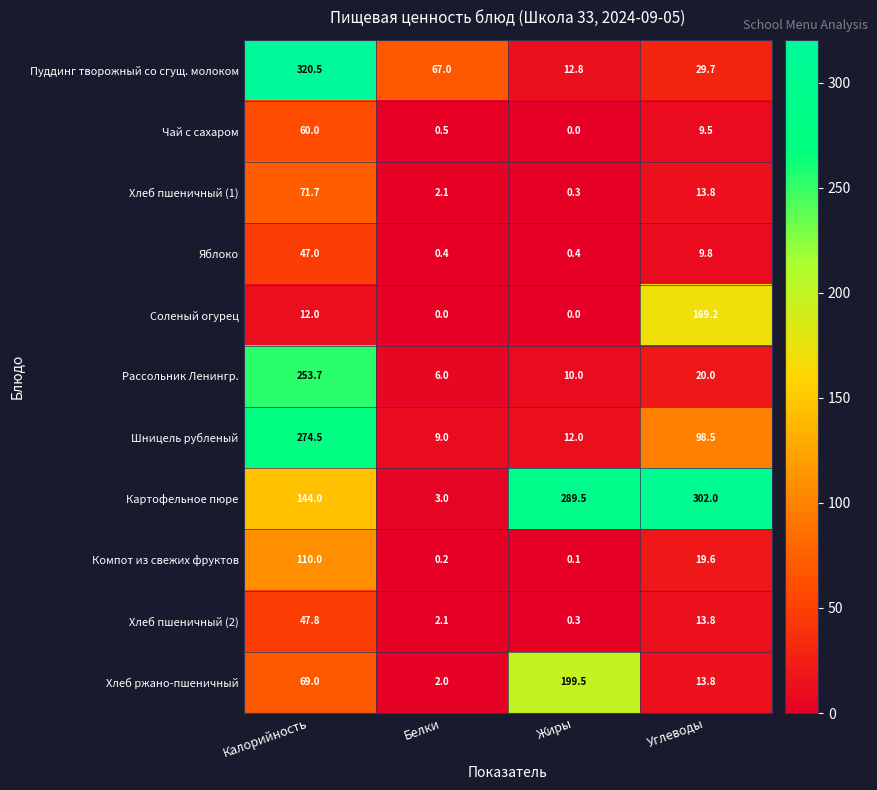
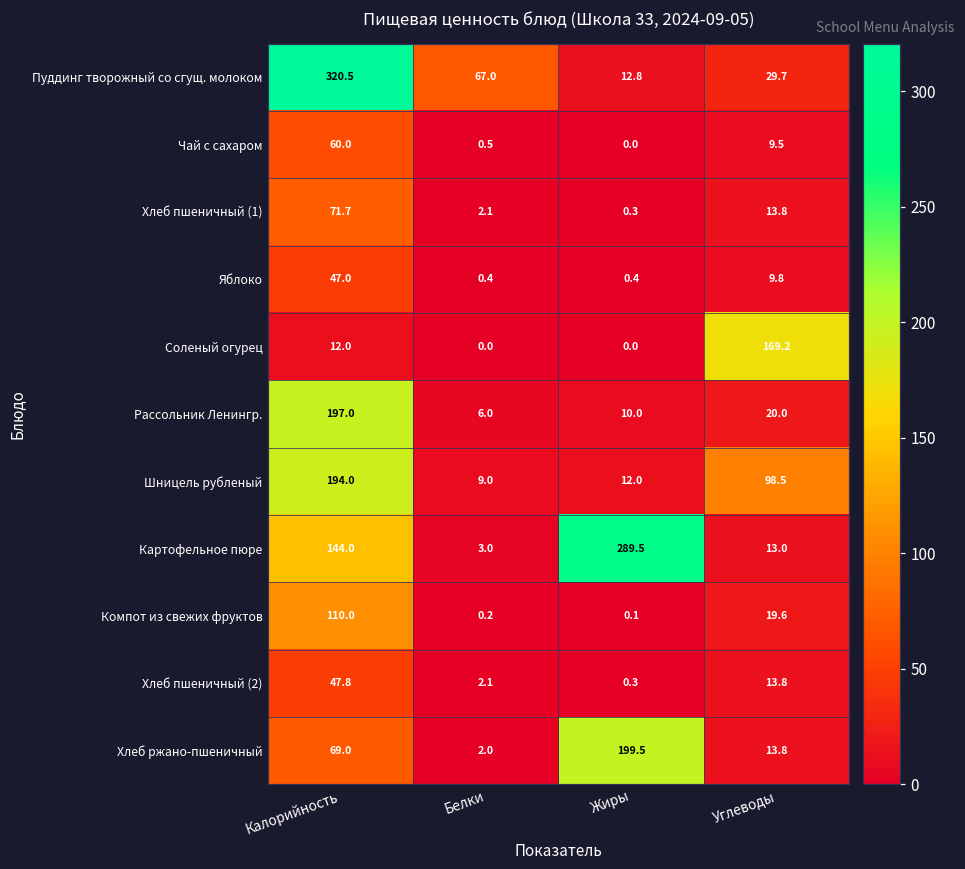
Рассольник Ленингр., Калорийность: 253.7 -> 197.0
Шницель рубленый, Калорийность: 274.5 -> 194.0
Картофельное пюре, Углеводы: 302.0 -> 13.0
